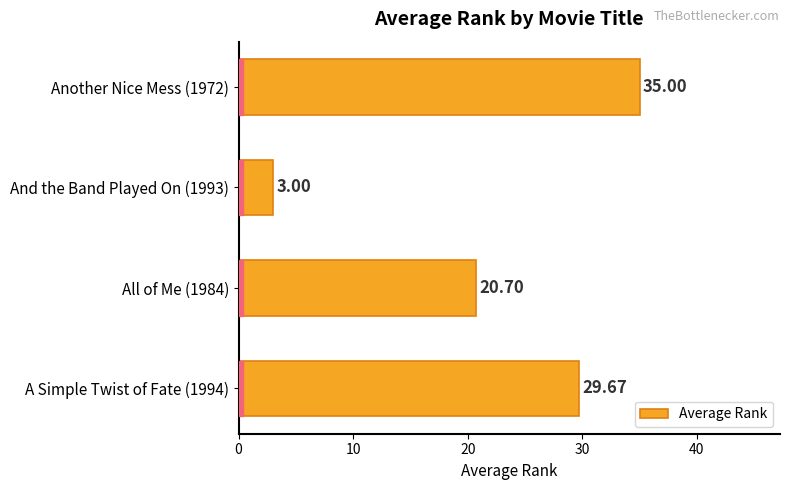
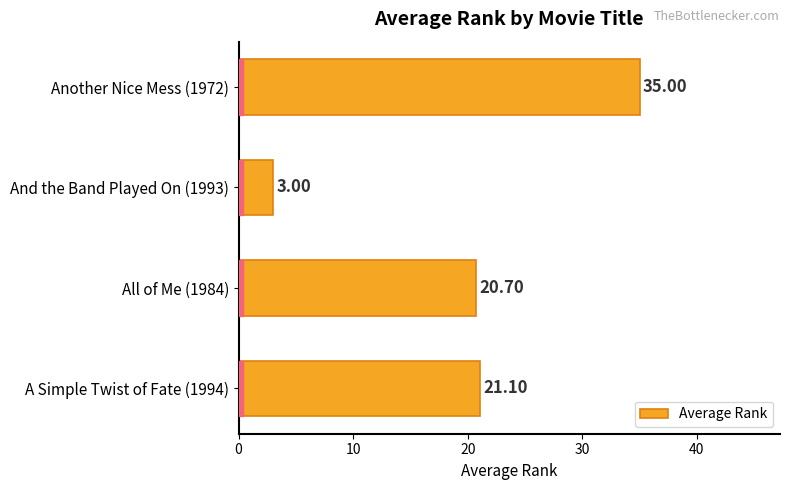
A Simple Twist of Fate (1994): 29.67 -> 21.10
